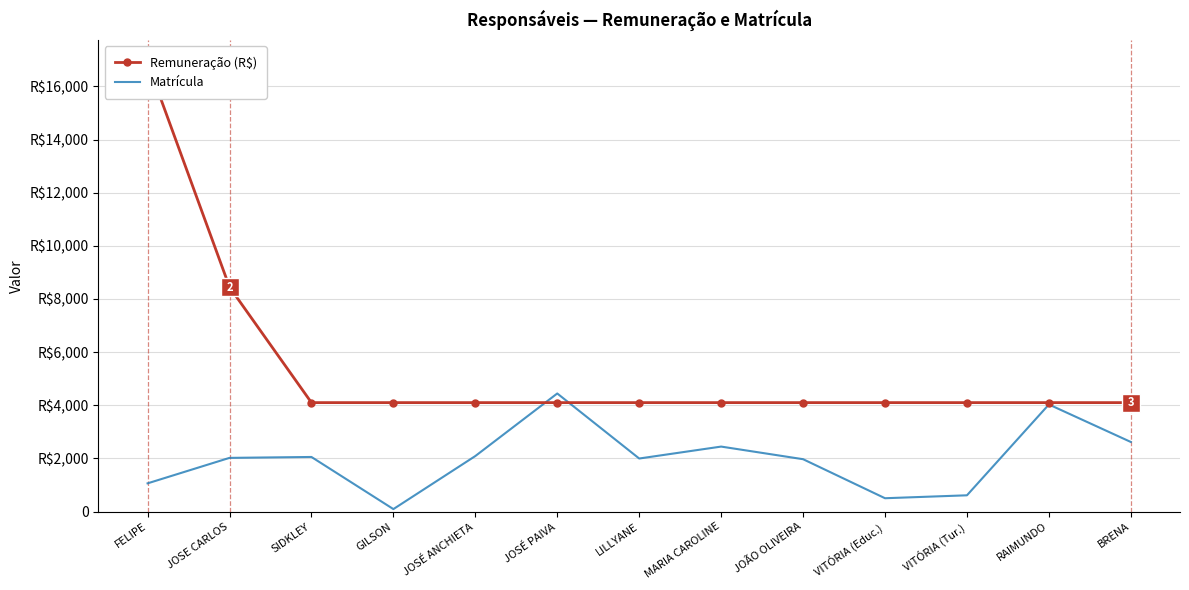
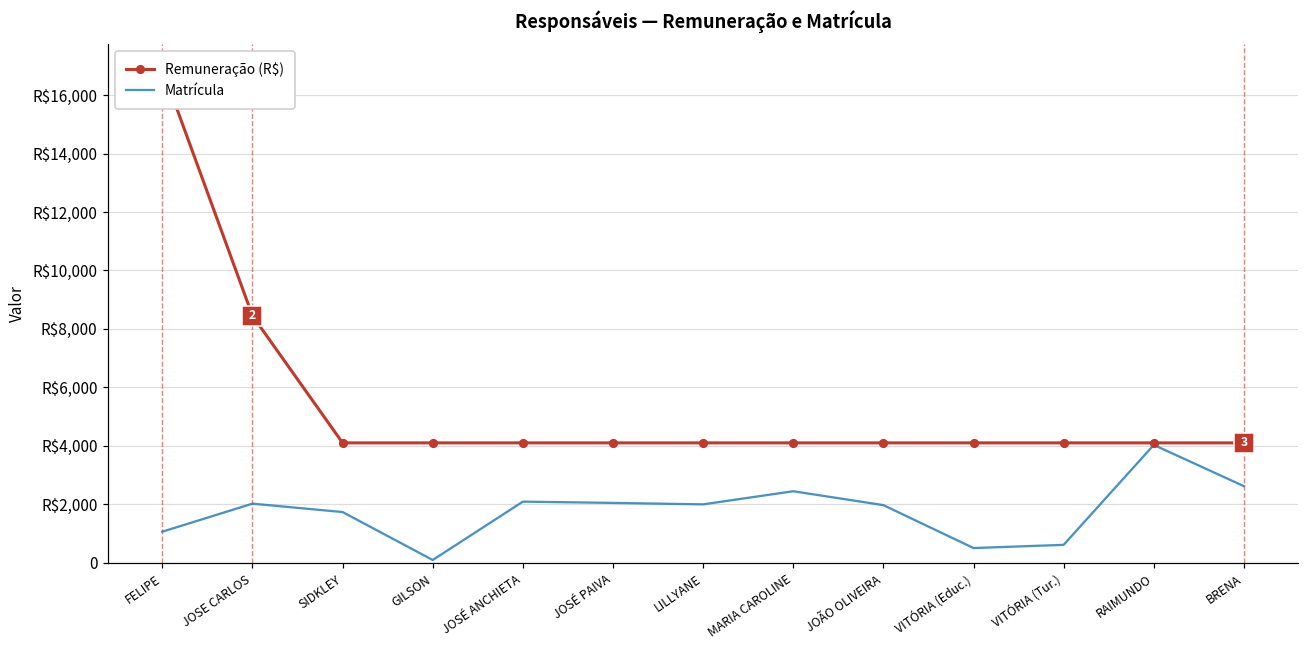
Matrícula, SIDKLEY: R$2,100 -> R$1,700
Matrícula, JOSÉ PAIVA: R$4,400 -> R$2,000
